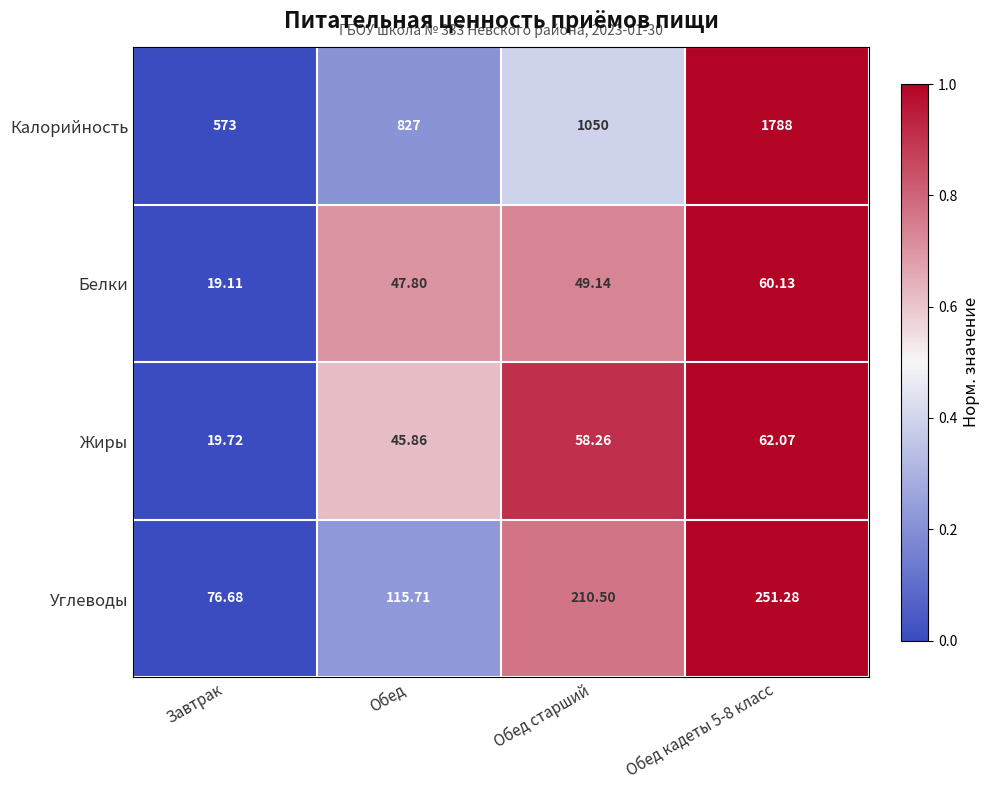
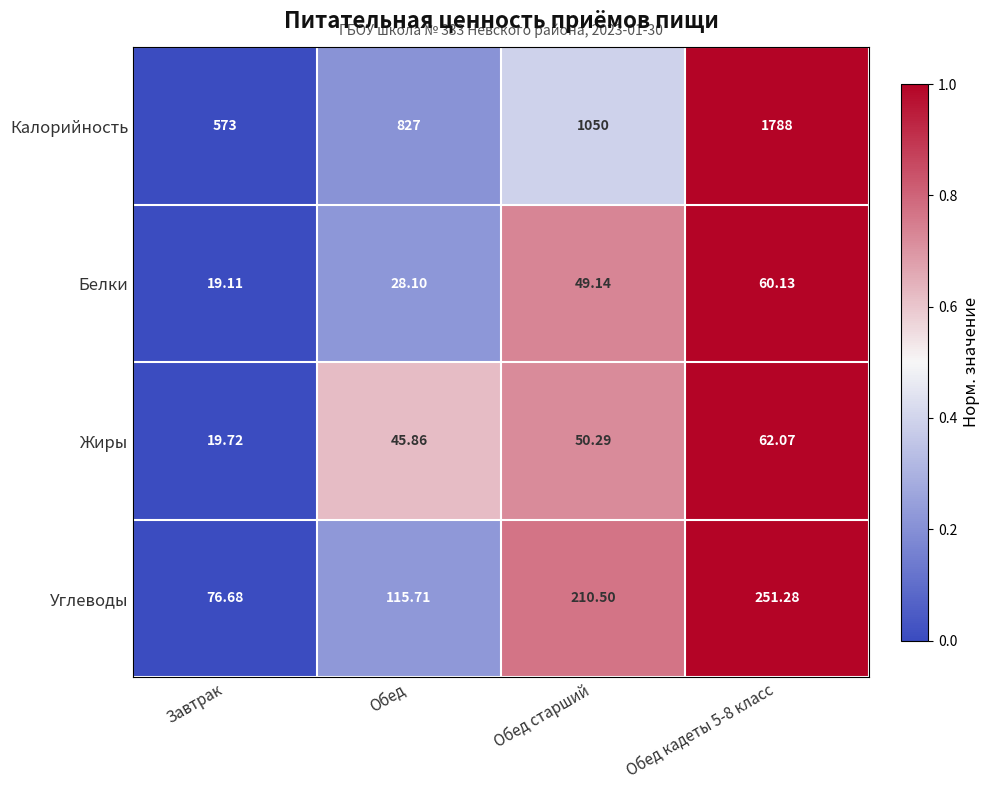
Белки, Обед: 47.80 -> 28.10
Жиры, Обед старший: 58.26 -> 50.29
